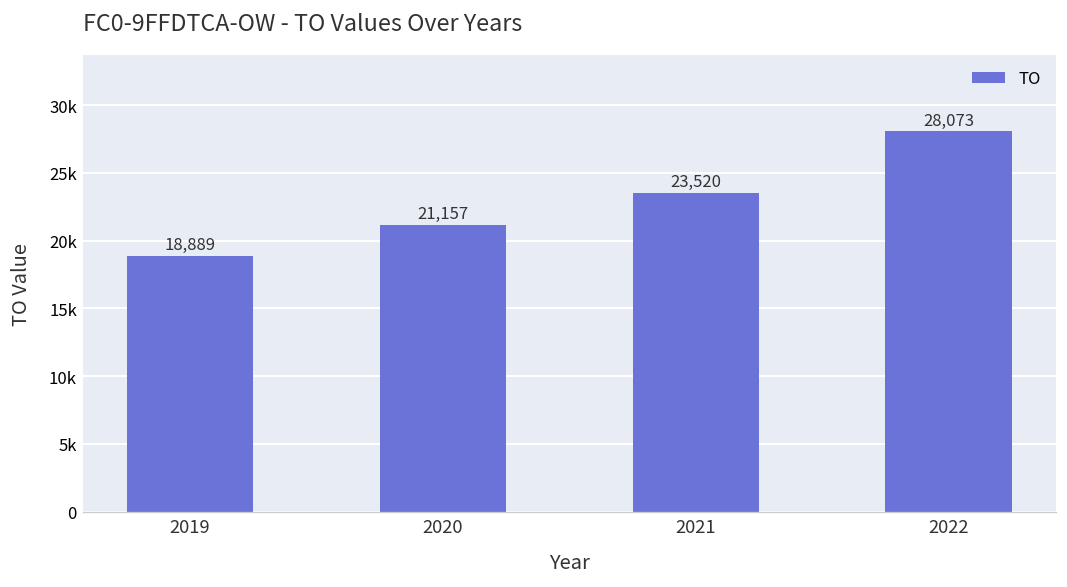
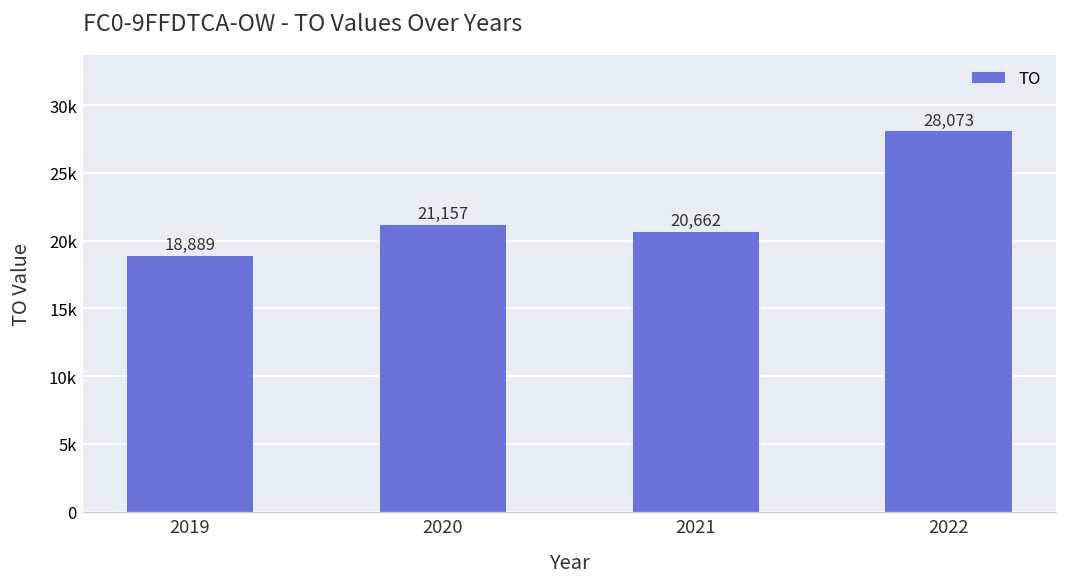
2021: 23,520 -> 20,662
